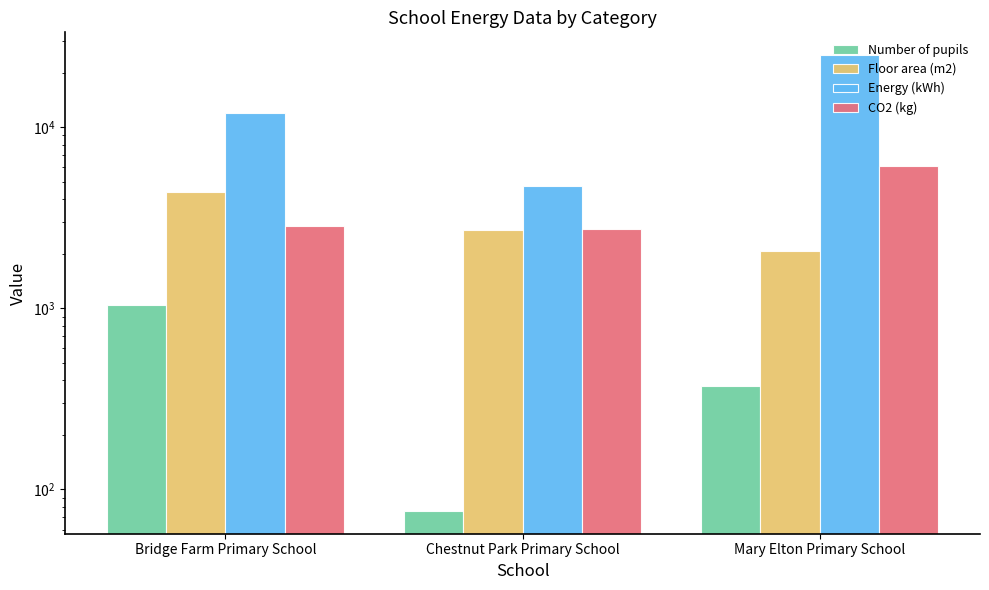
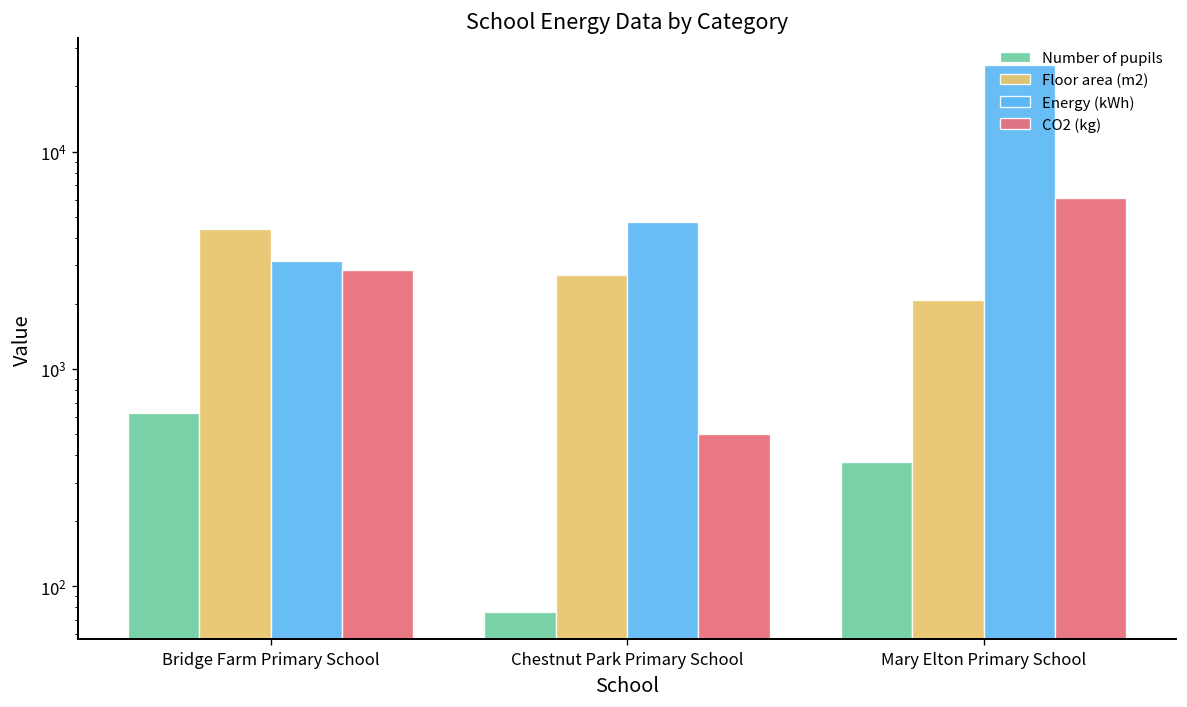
Number of pupils, Bridge Farm Primary School: 1000 -> 630
Energy (kWh), Bridge Farm Primary School: 12000 -> 3100
CO2 (kg), Chestnut Park Primary School: 2700 -> 500
